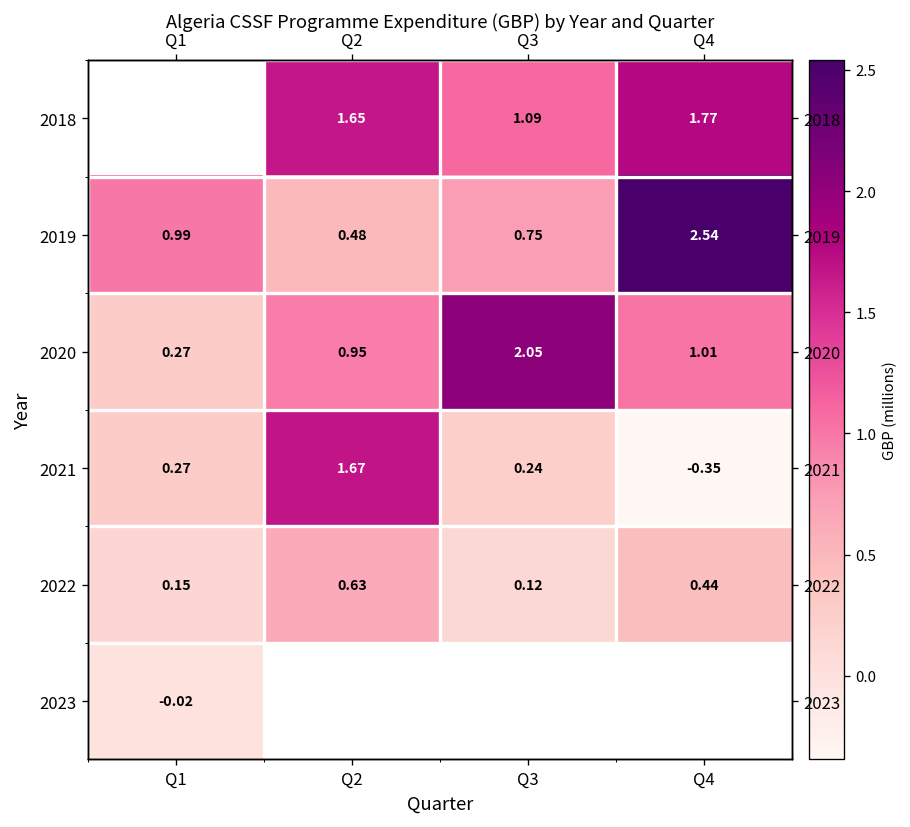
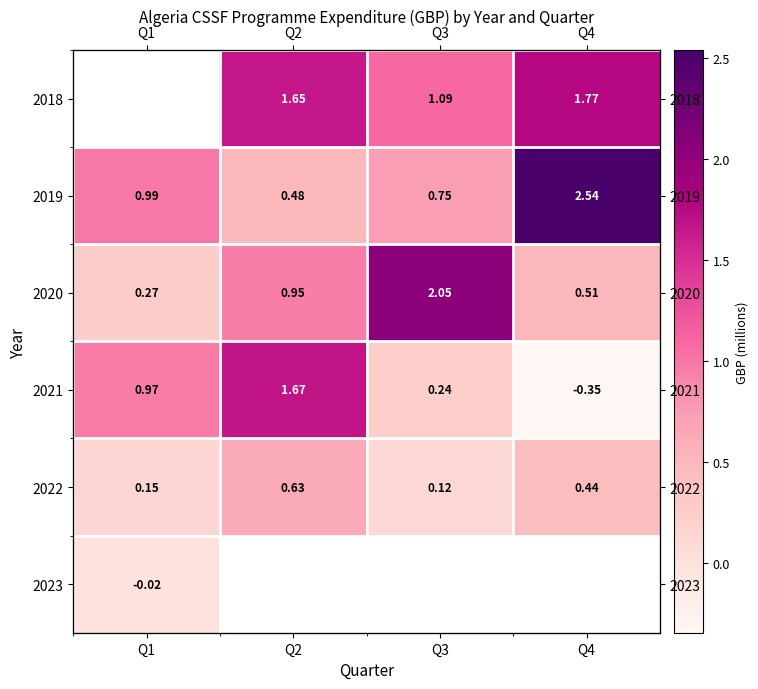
2020, Q4: 1.01 -> 0.51
2021, Q1: 0.27 -> 0.97
